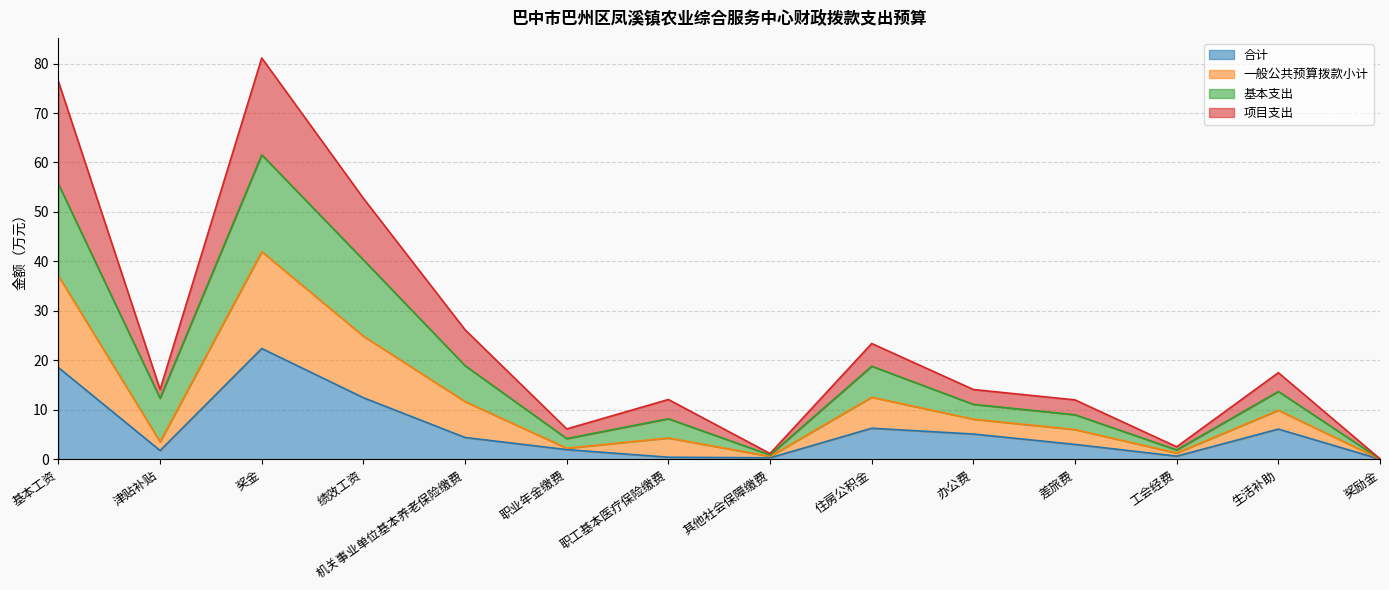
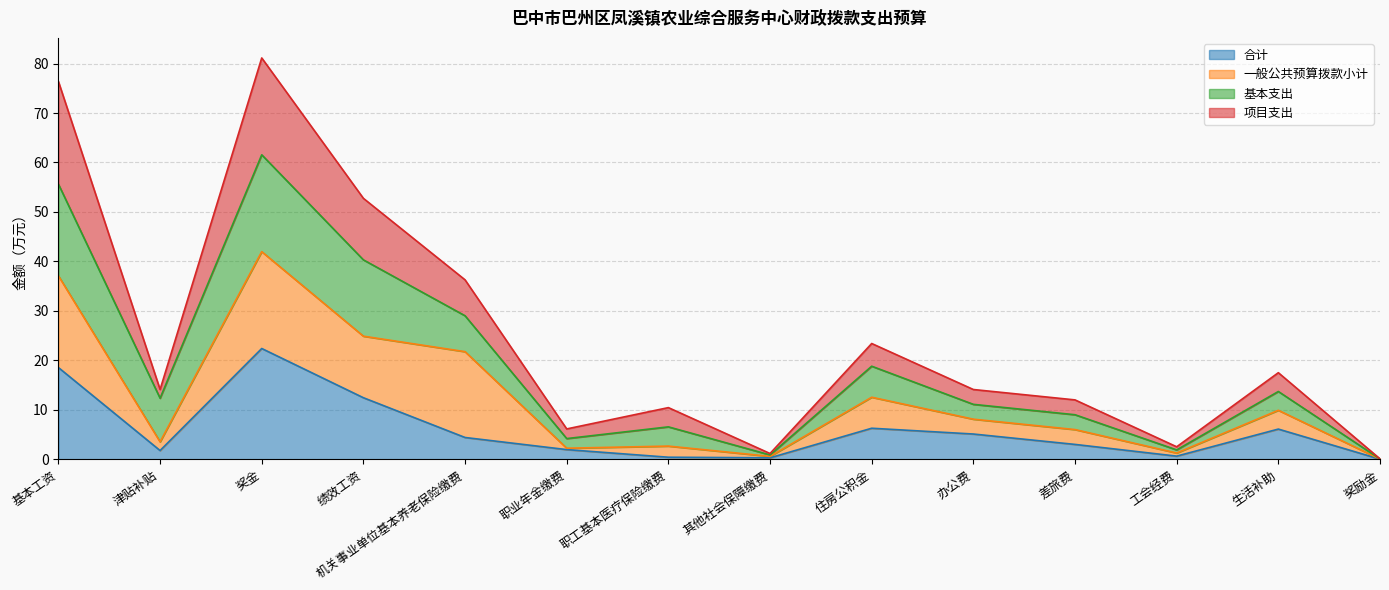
一般公共预算拨款小计, 机关事业单位基本养老保险缴费: 7 -> 17
一般公共预算拨款小计, 职工基本医疗保险缴费: 4 -> 2
